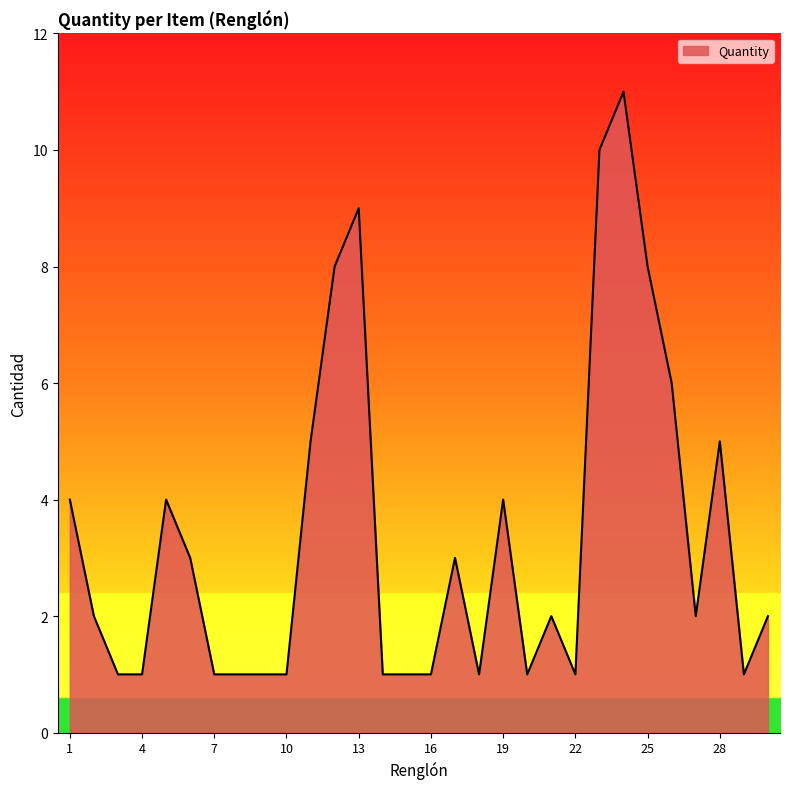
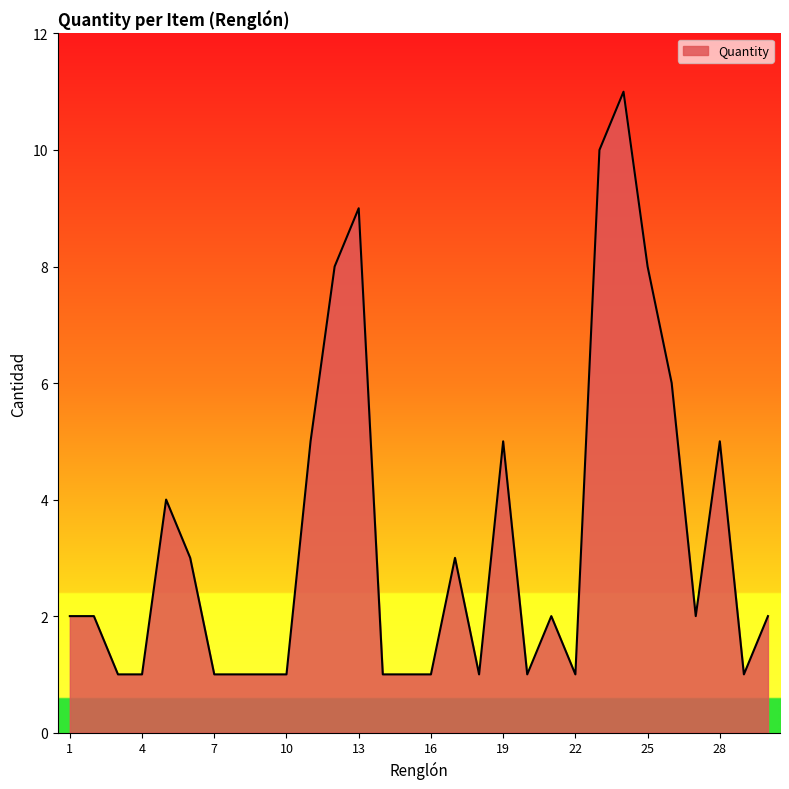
1: 4 -> 2
19: 4 -> 5
